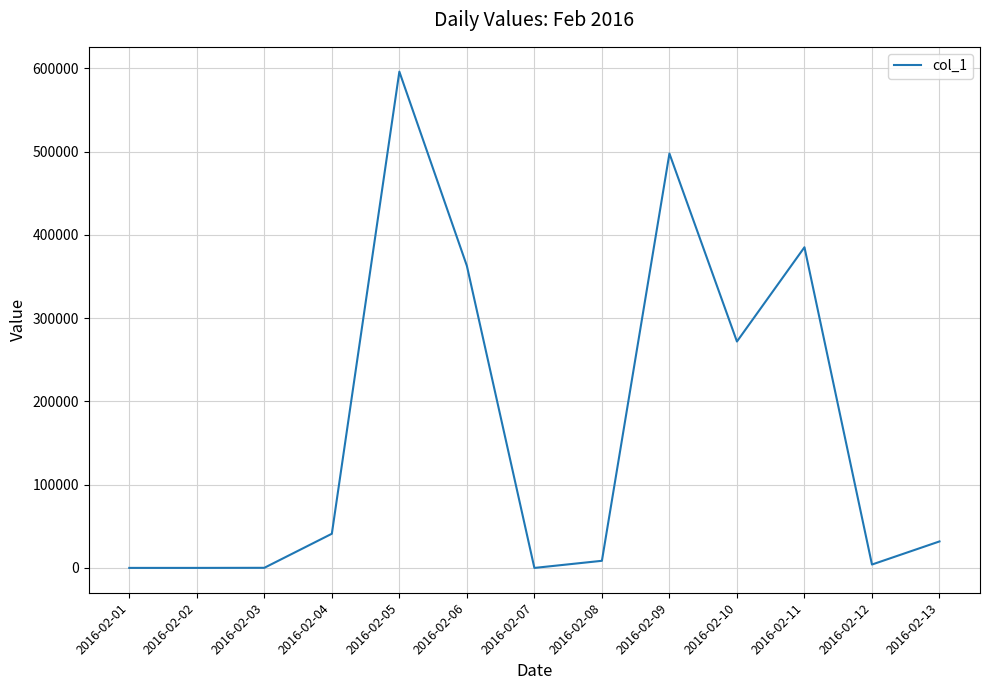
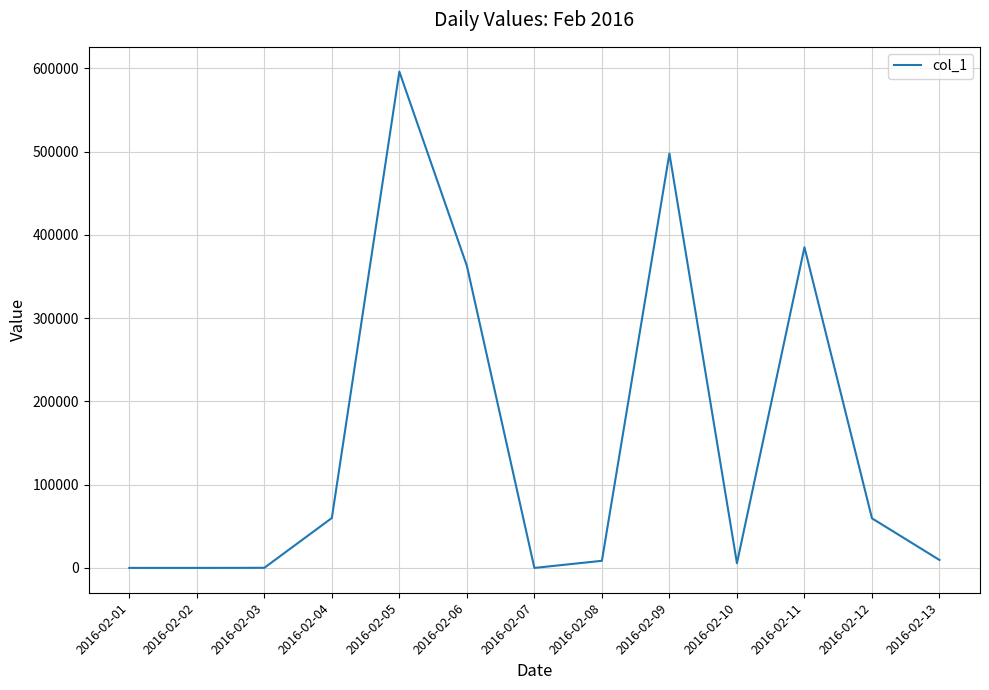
2016-02-04: 40000 -> 60000
2016-02-10: 270000 -> 10000
2016-02-12: 0 -> 60000
2016-02-13: 30000 -> 10000
